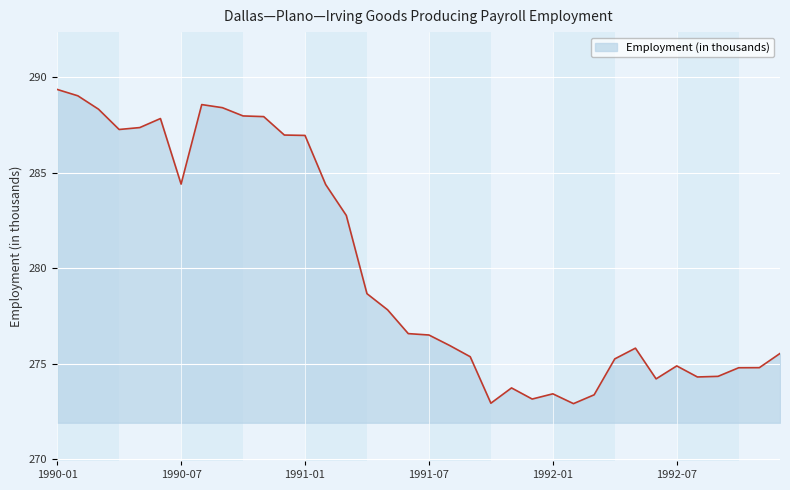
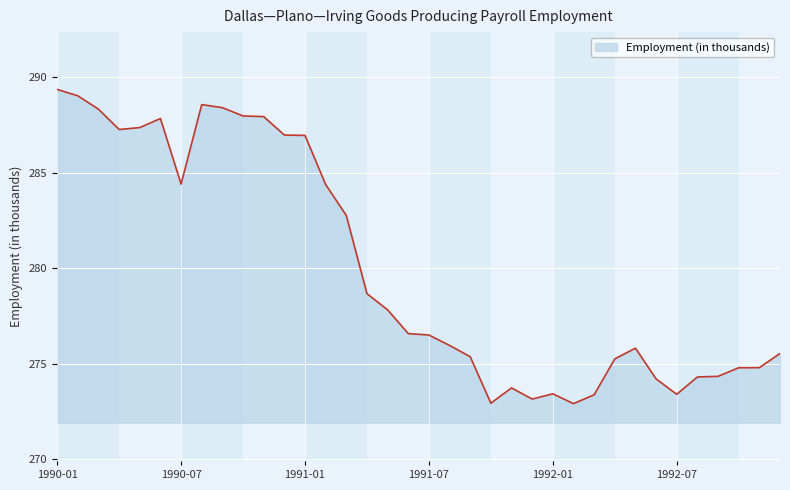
1992-07: 274.9 -> 273.4
